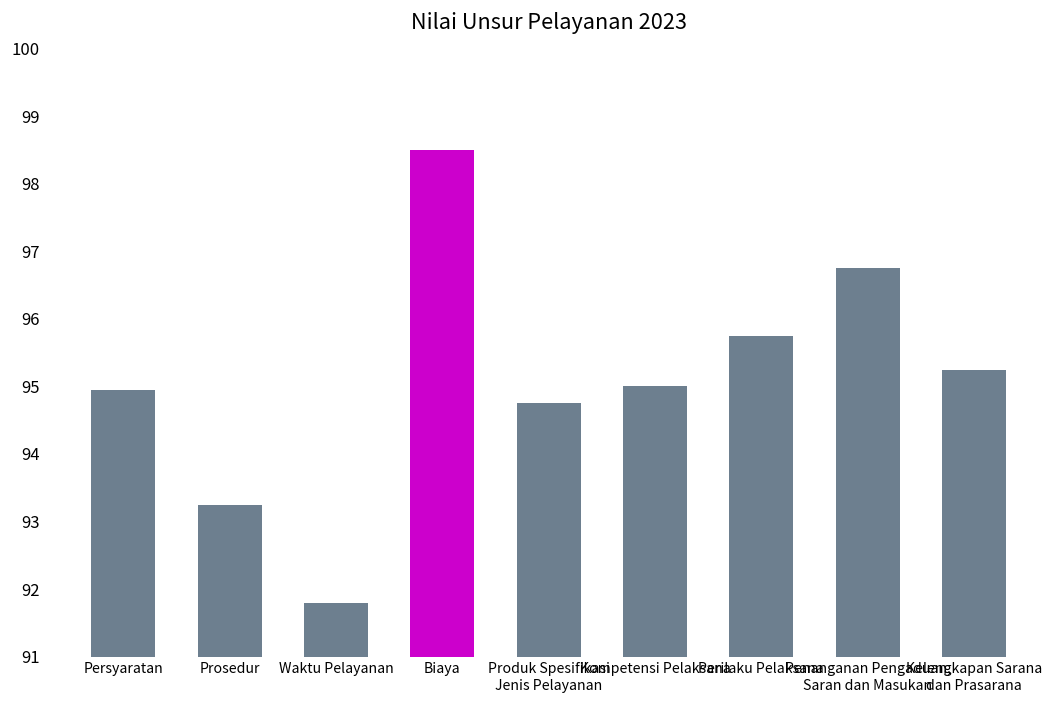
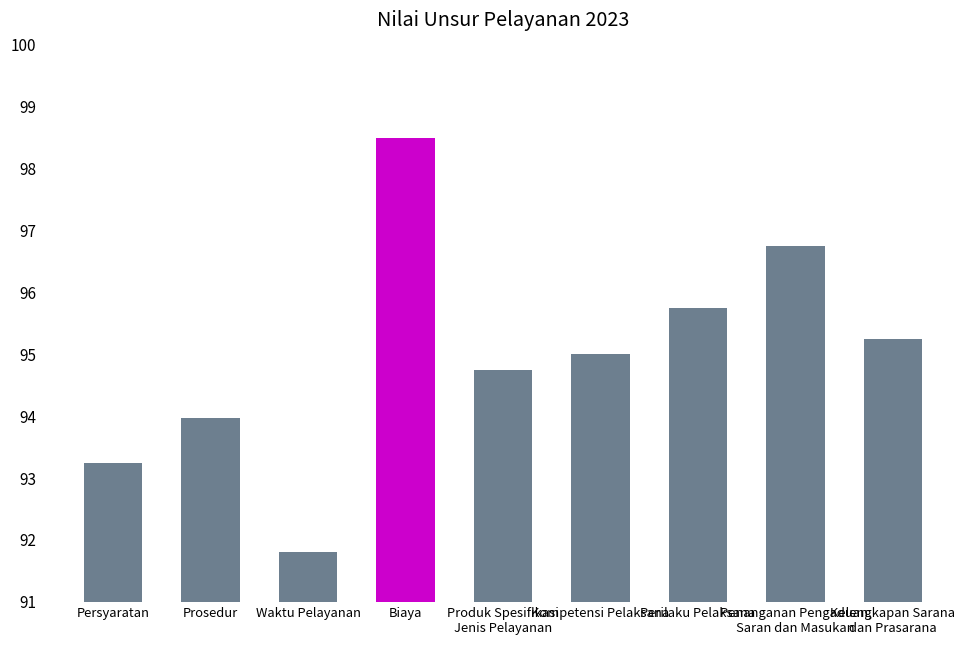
Persyaratan: 95.0 -> 93.3
Prosedur: 93.3 -> 94.0
